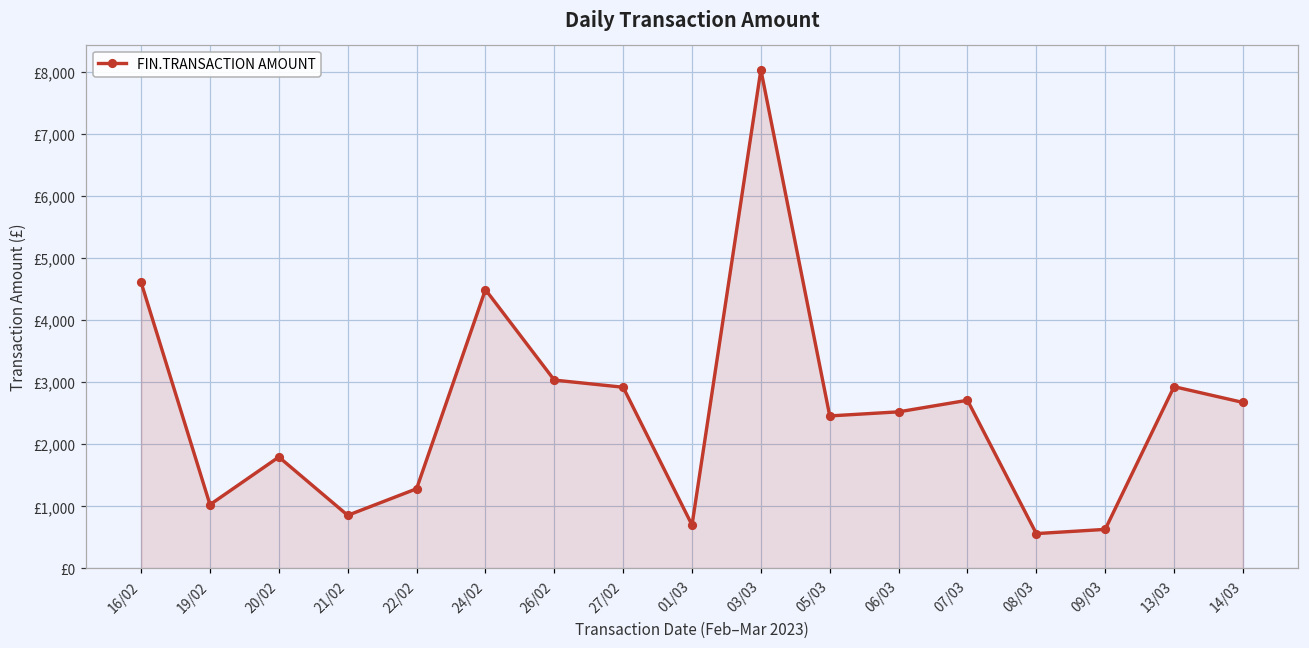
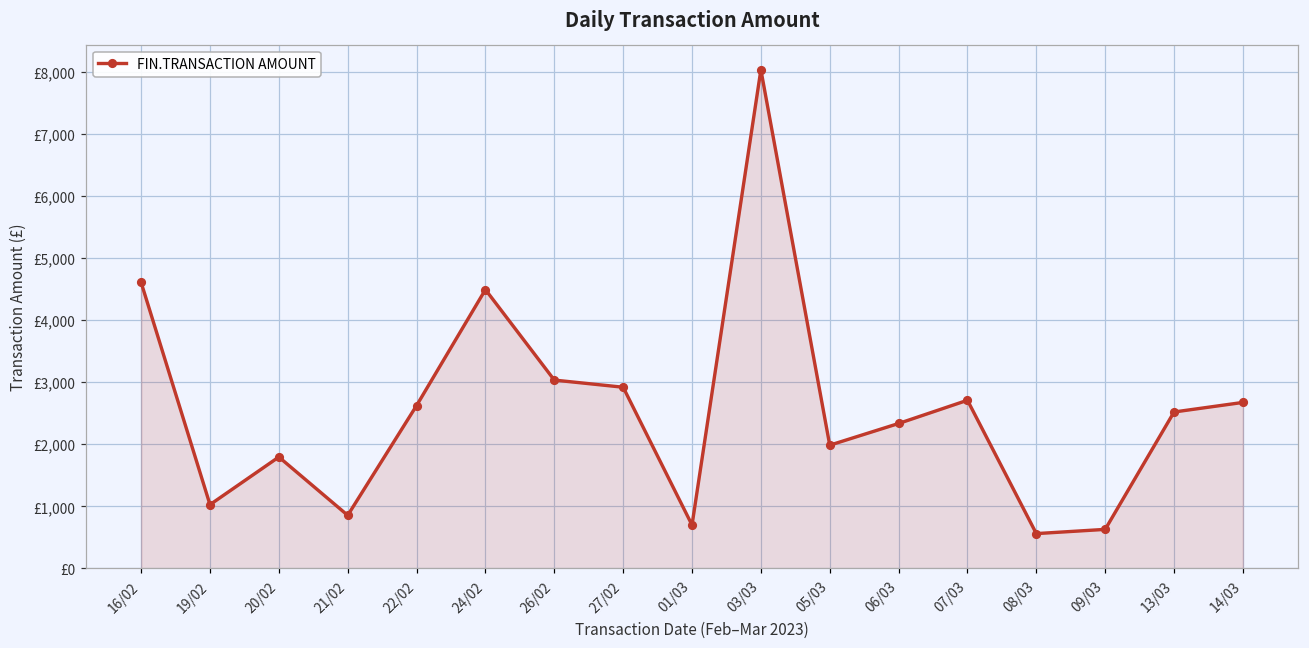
22/02: £1,300 -> £2,600
05/03: £2,500 -> £2,000
06/03: £2,500 -> £2,300
13/03: £2,900 -> £2,500
